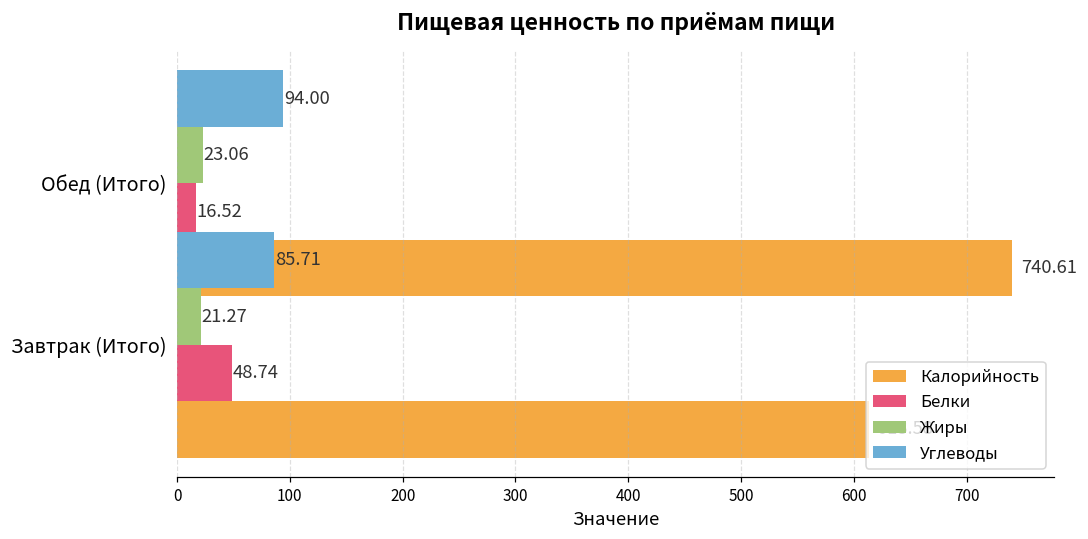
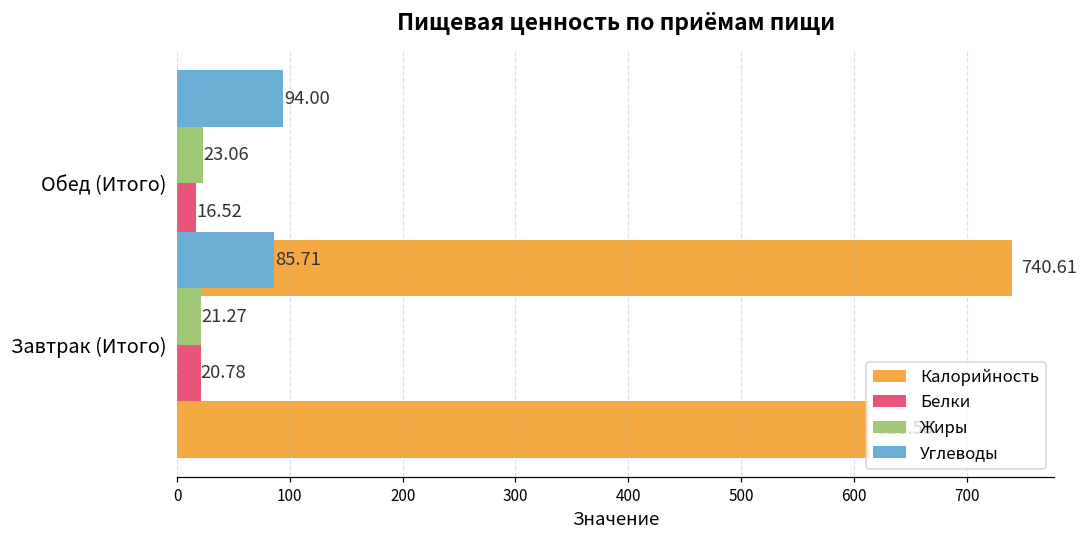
Белки, Завтрак (Итого): 48.74 -> 20.78
